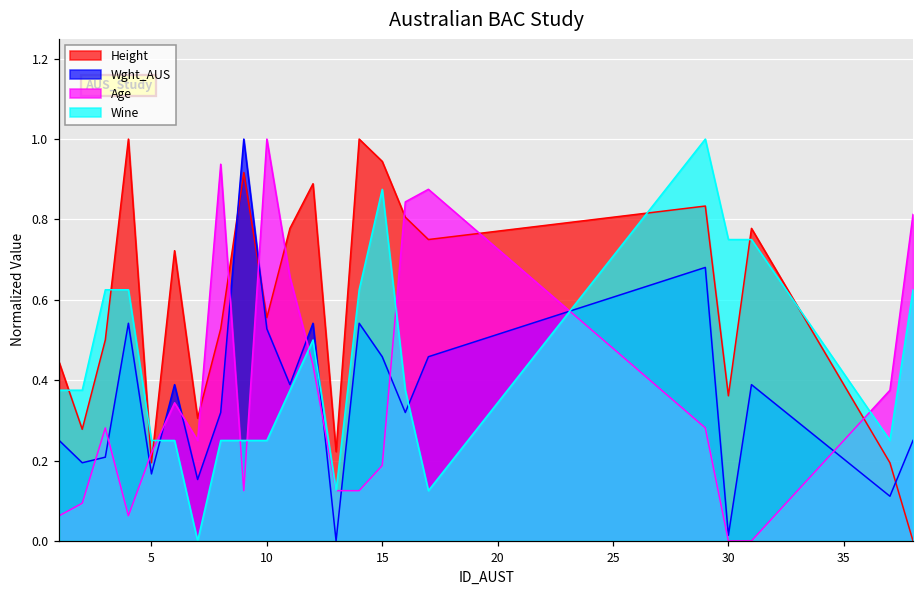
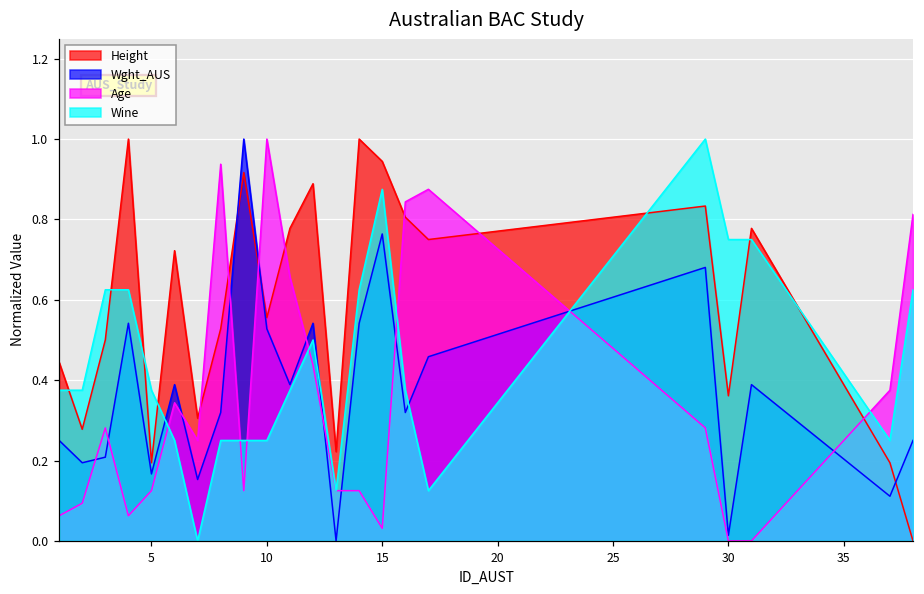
Age, 5: 0.22 -> 0.13
Wine, 5: 0.25 -> 0.38
Wght_AUS, 15: 0.46 -> 0.76
Age, 15: 0.19 -> 0.03
